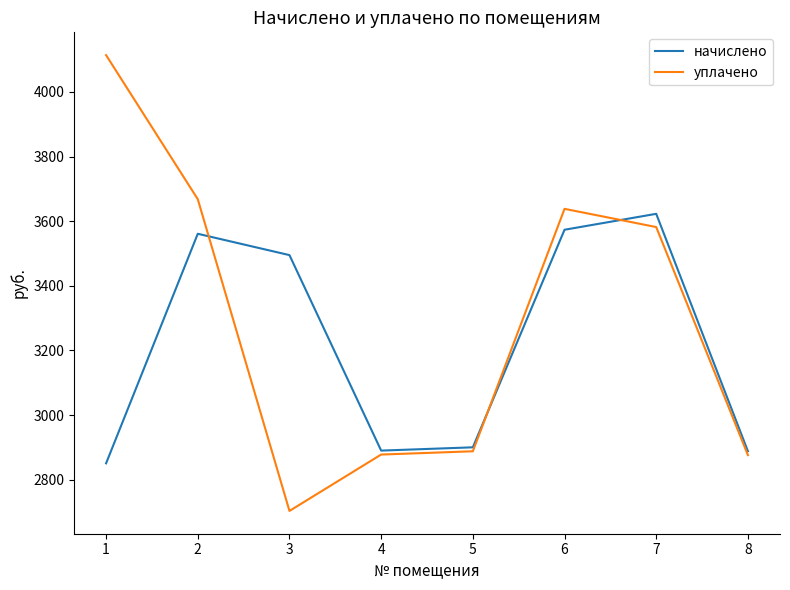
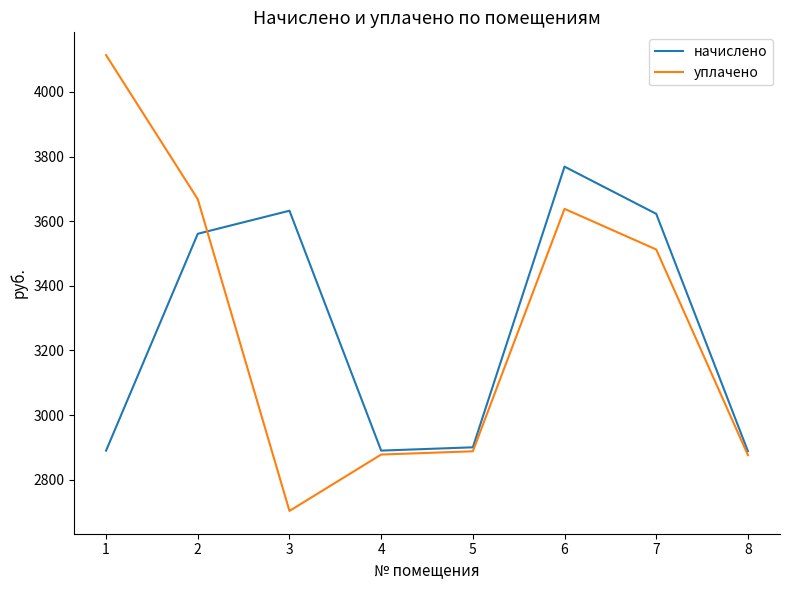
начислено, 1: 2850 -> 2890
начислено, 3: 3500 -> 3630
начислено, 6: 3570 -> 3770
уплачено, 7: 3580 -> 3510
